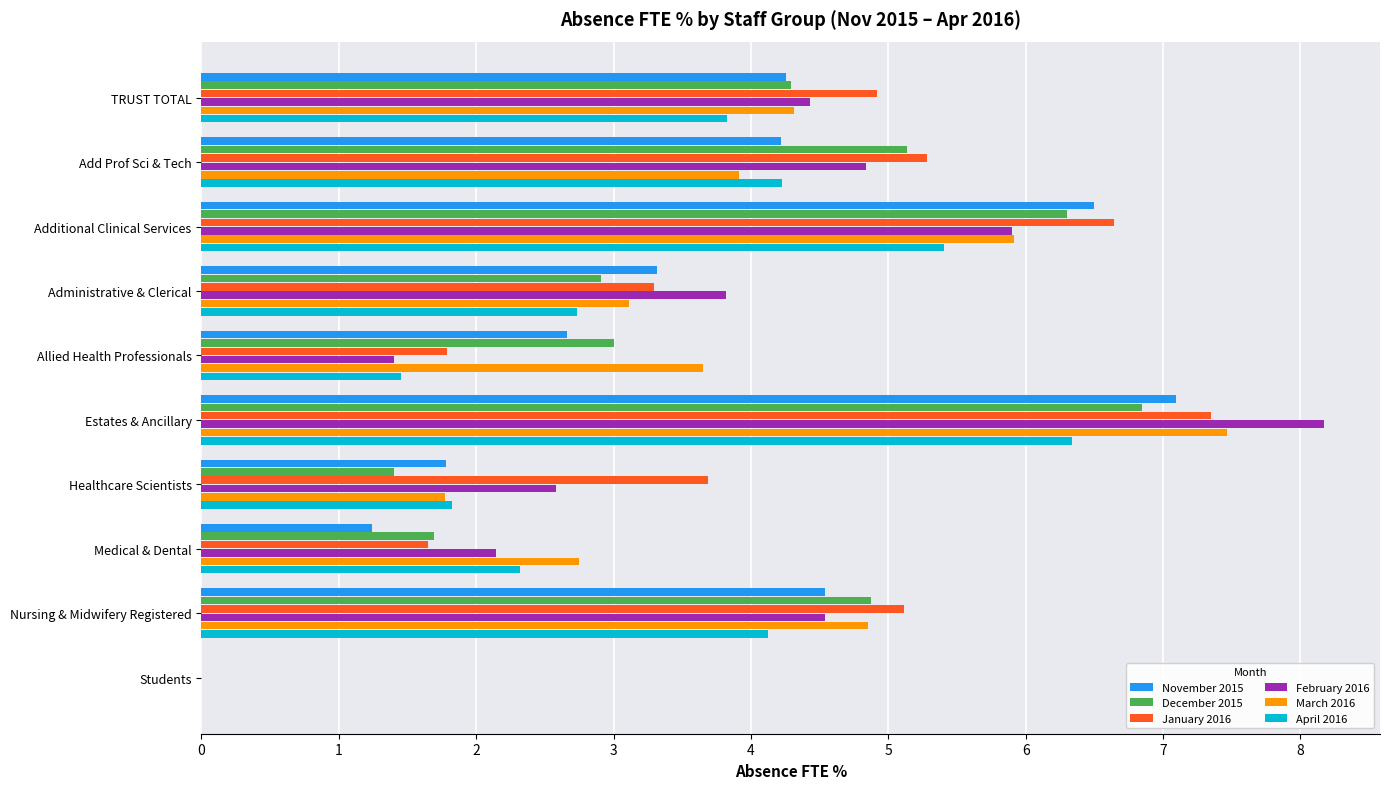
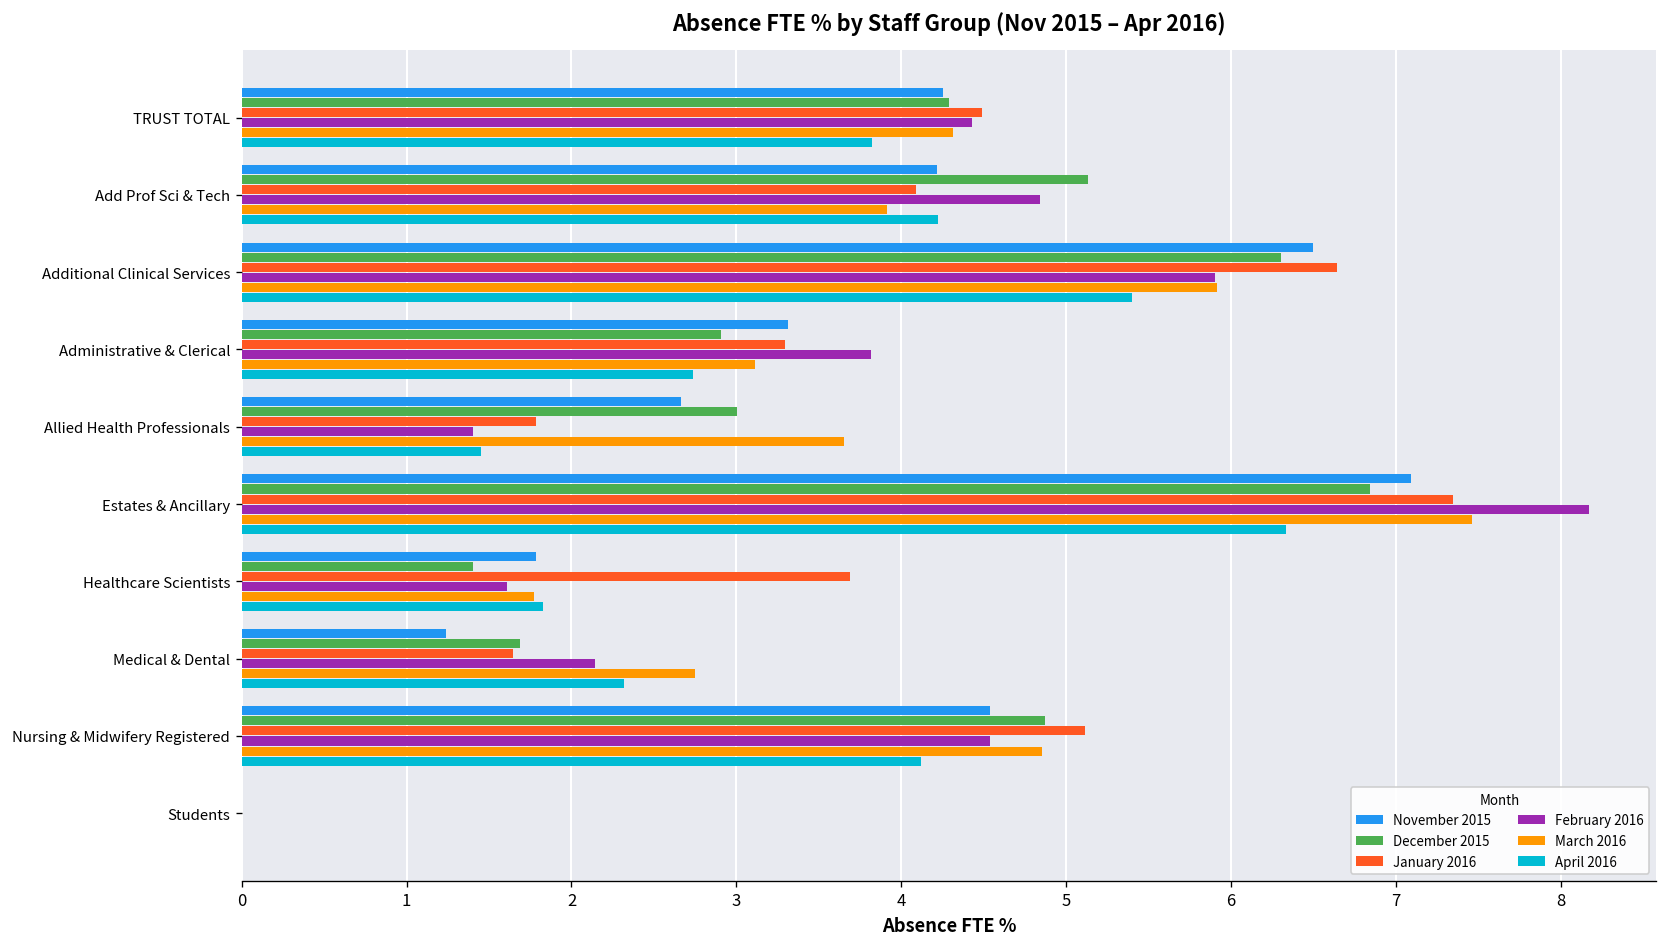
January 2016, TRUST TOTAL: 4.92 -> 4.49
January 2016, Add Prof Sci & Tech: 5.28 -> 4.09
February 2016, Healthcare Scientists: 2.58 -> 1.61
